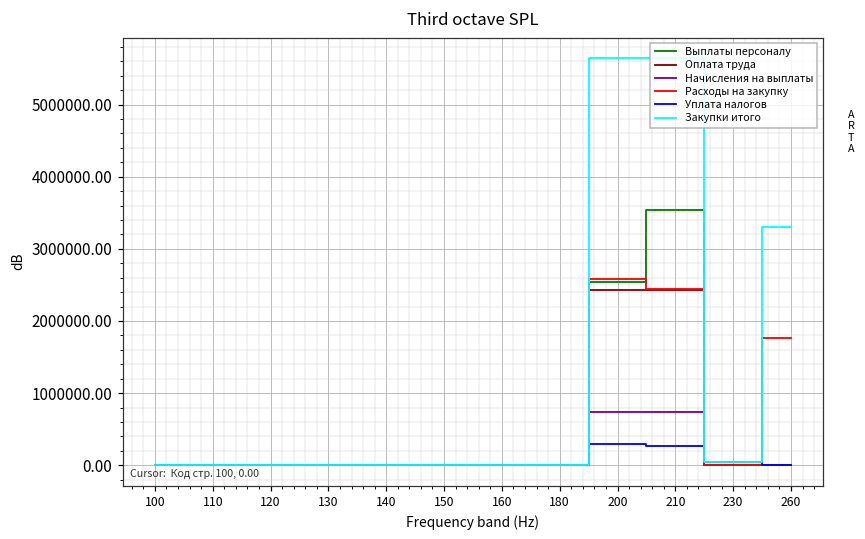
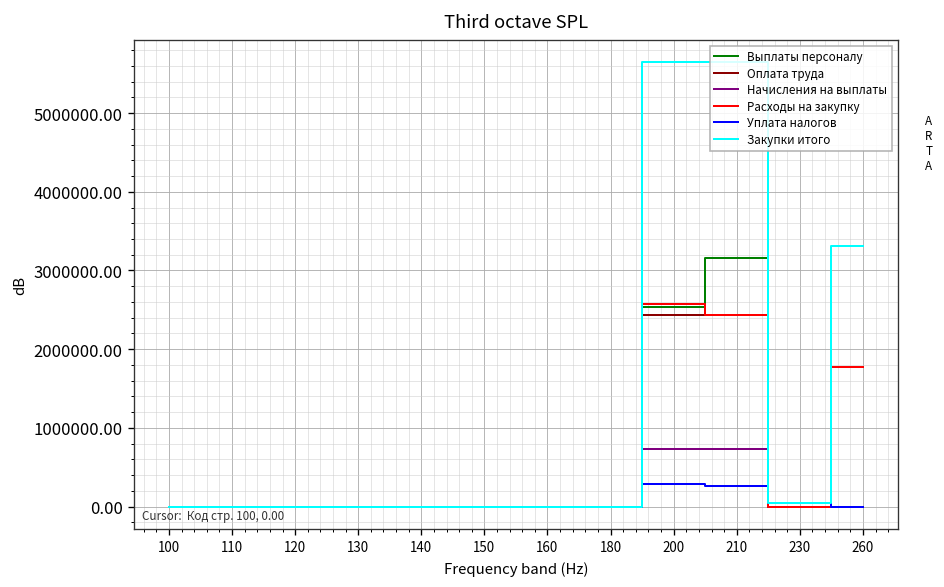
Выплаты персоналу, 210: 3500000 -> 3200000
